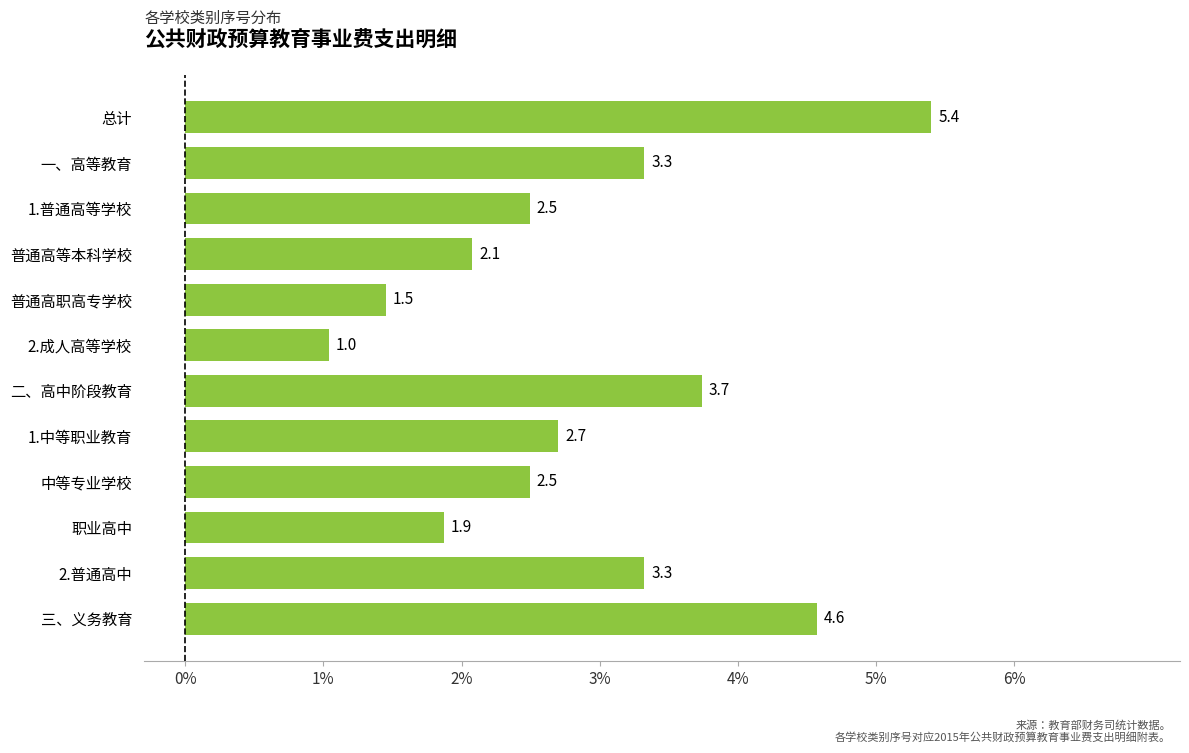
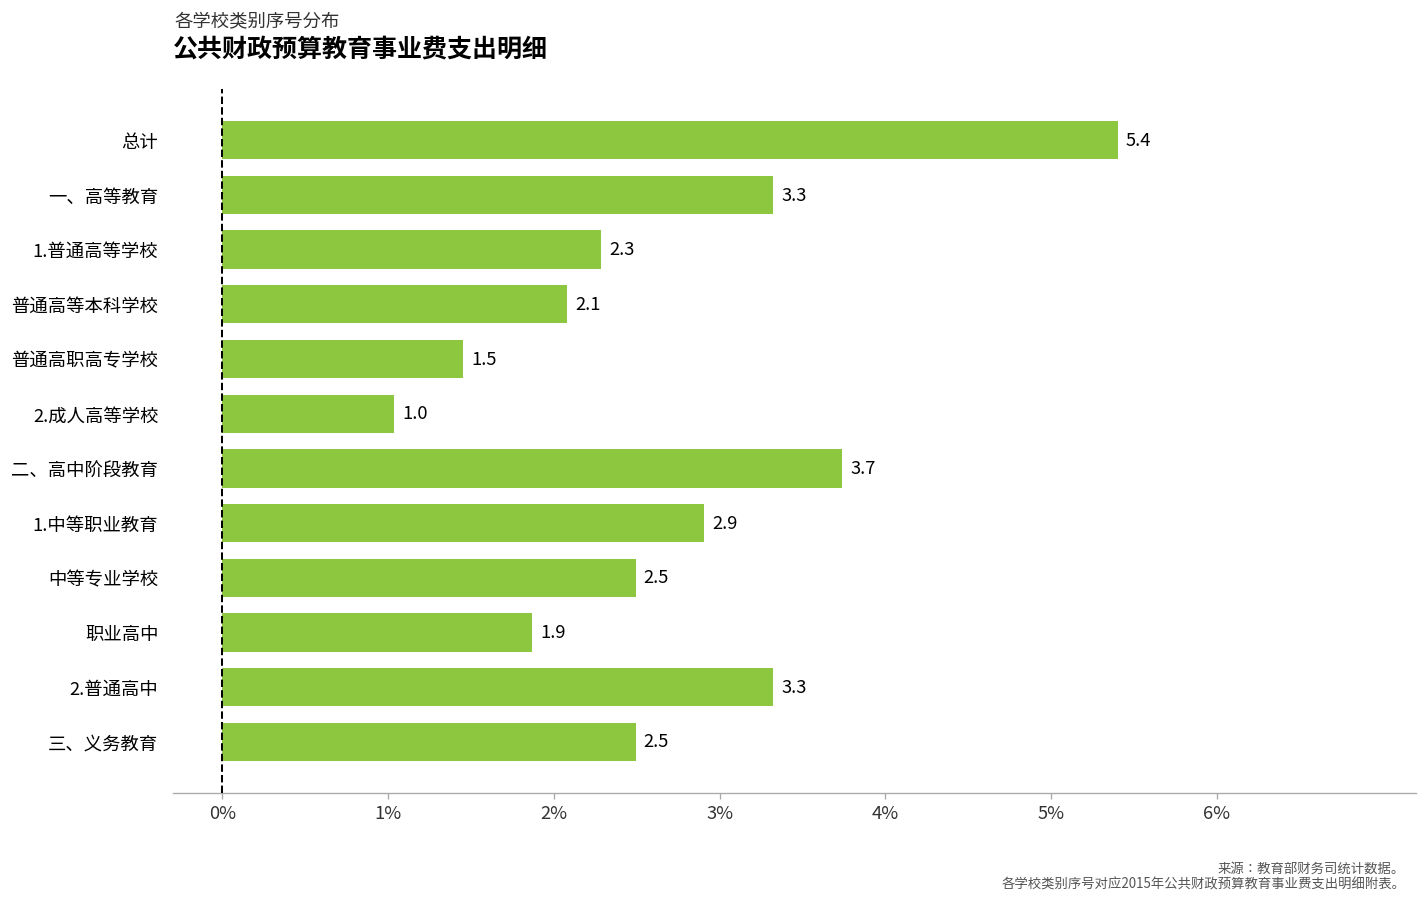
1.普通高等学校: 2.5 -> 2.3
1.中等职业教育: 2.7 -> 2.9
三、义务教育: 4.6 -> 2.5
